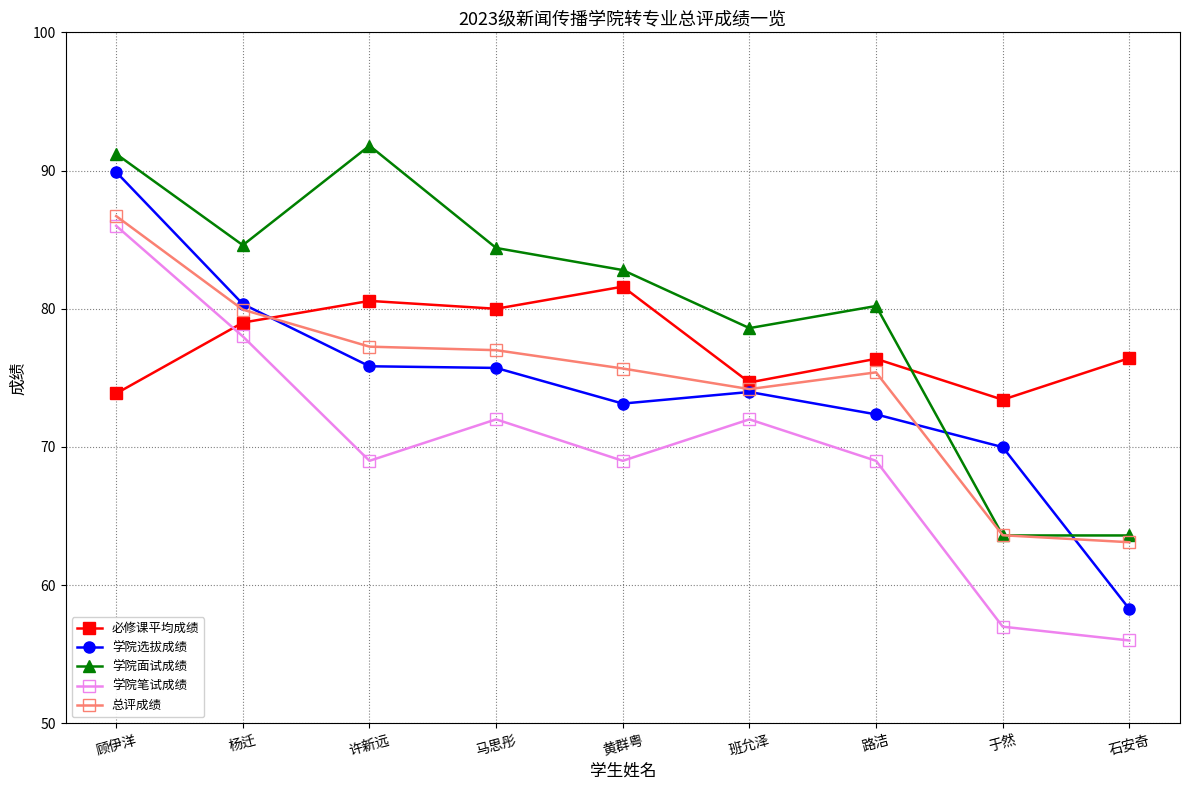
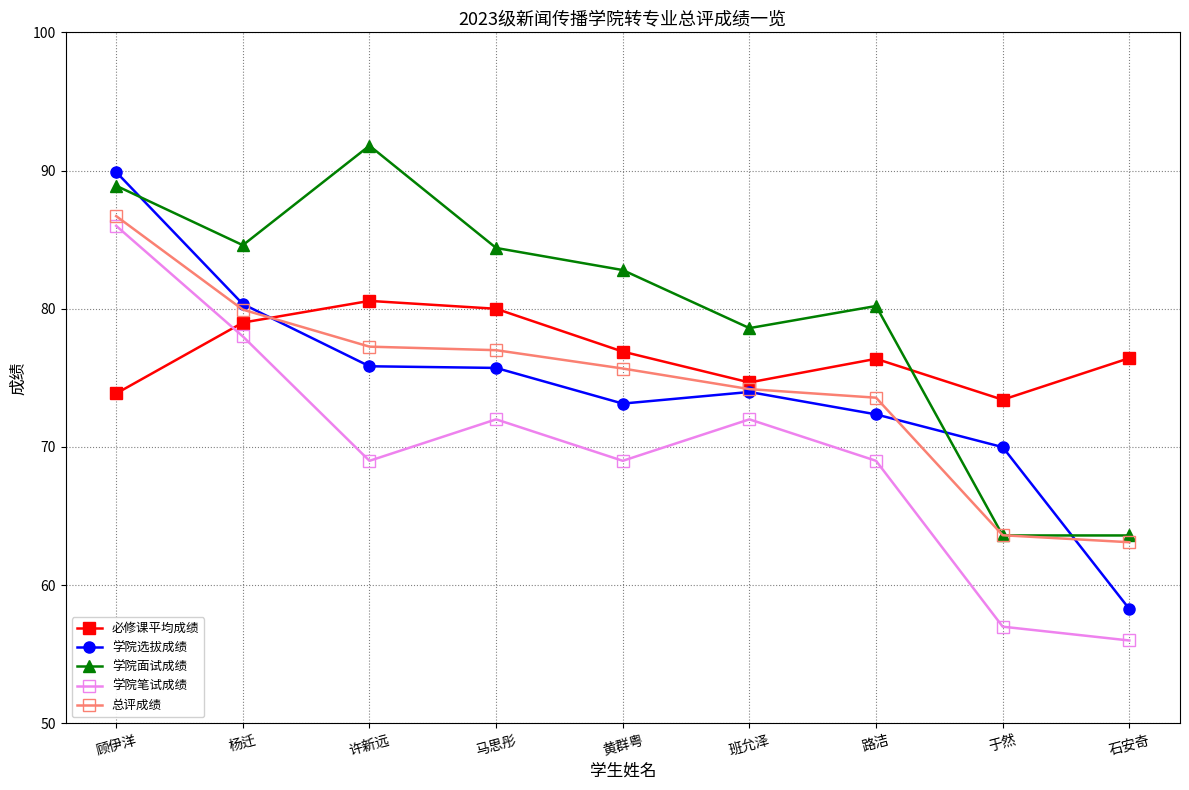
学院面试成绩, 顾伊洋: 91.2 -> 88.9
必修课平均成绩, 黄群粤: 81.6 -> 76.9
总评成绩, 路洁: 75.4 -> 73.6
